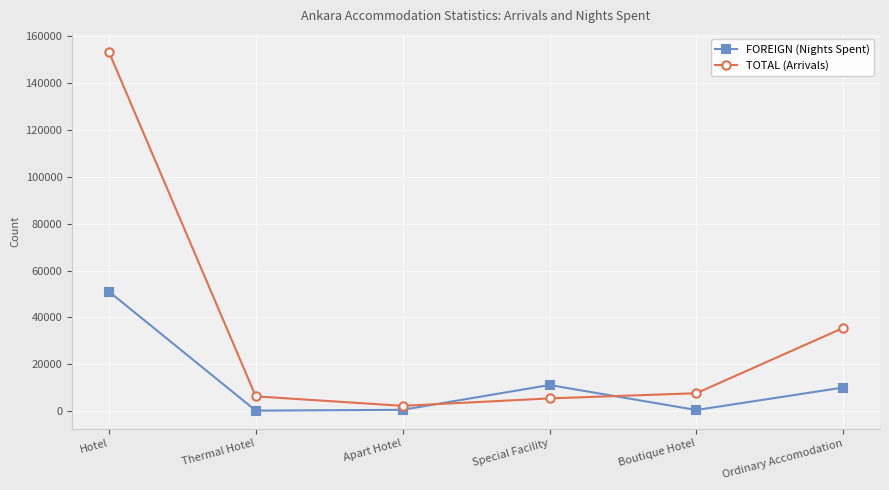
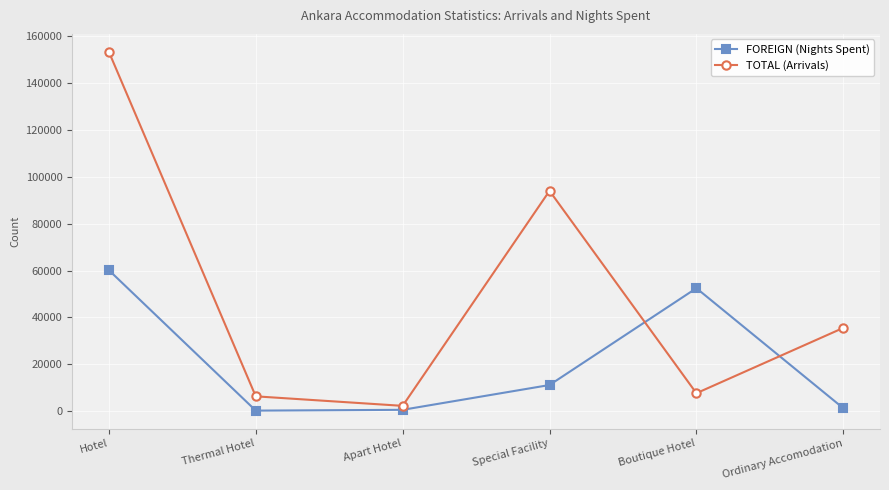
FOREIGN (Nights Spent), Hotel: 51000 -> 60000
TOTAL (Arrivals), Special Facility: 5000 -> 94000
FOREIGN (Nights Spent), Boutique Hotel: 0 -> 52000
FOREIGN (Nights Spent), Ordinary Accomodation: 10000 -> 1000
